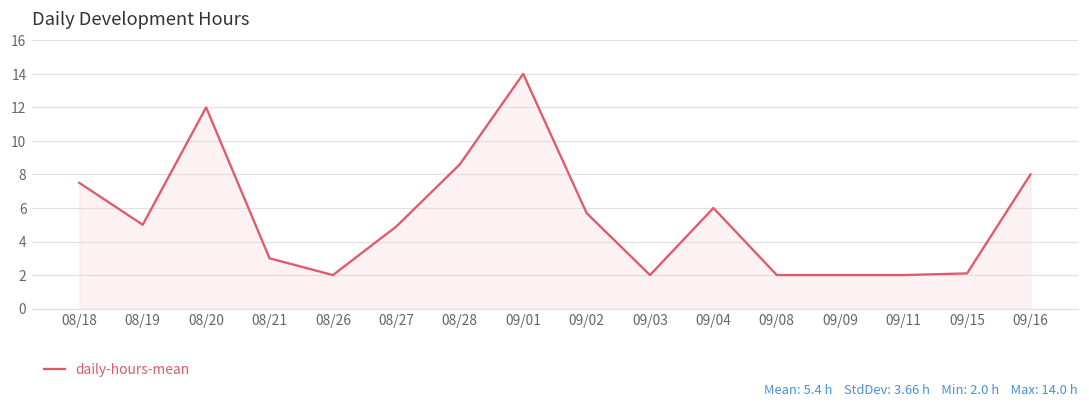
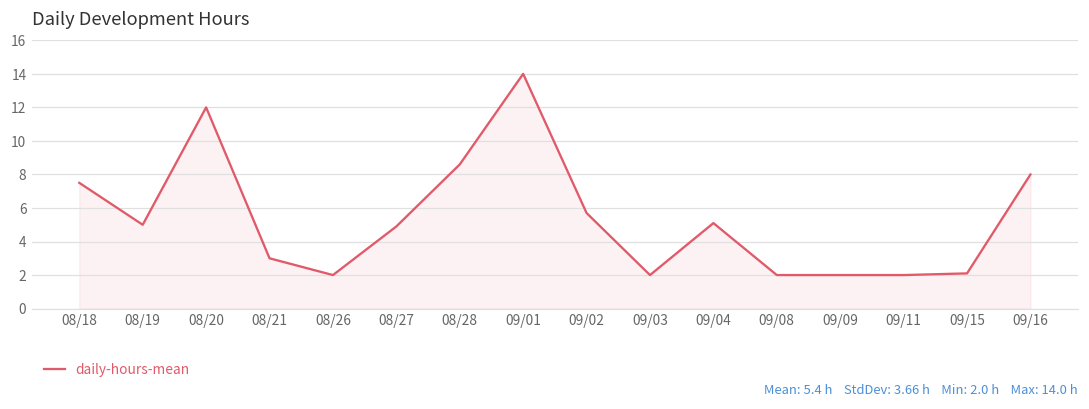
09/04: 6.0 -> 5.1
